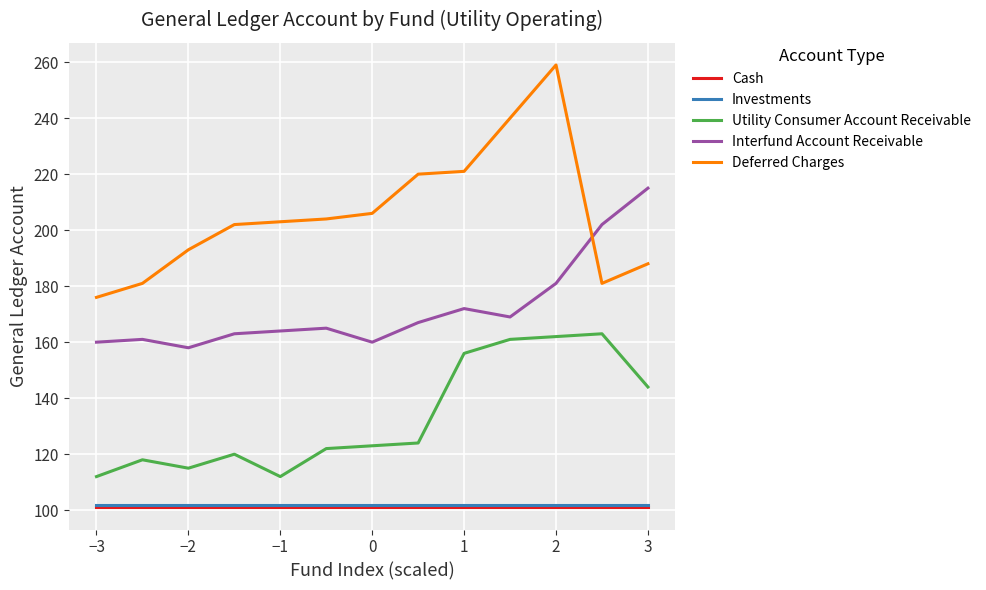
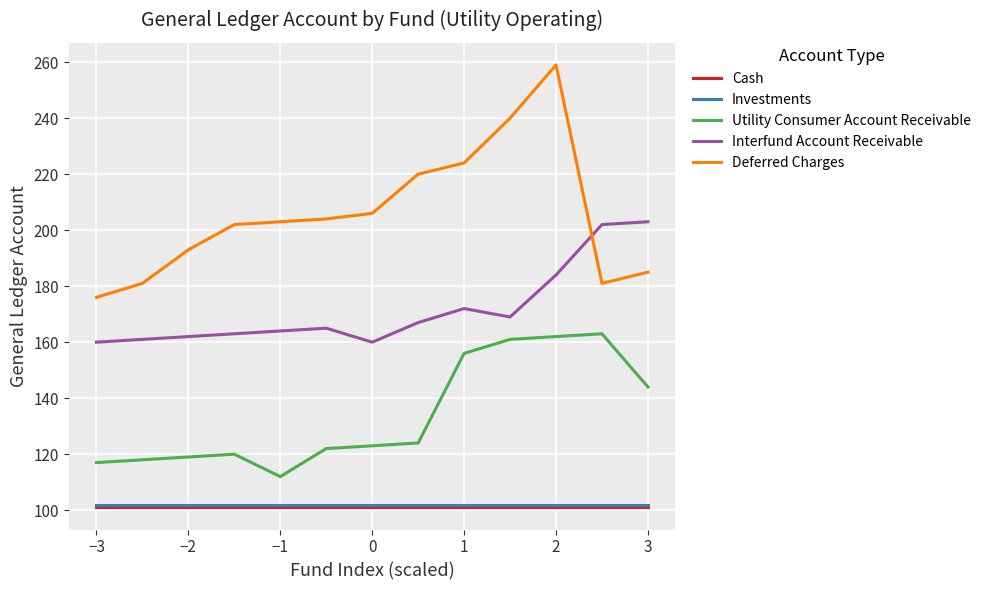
Utility Consumer Account Receivable, −3: 112 -> 117
Utility Consumer Account Receivable, −2: 115 -> 119
Interfund Account Receivable, −2: 158 -> 162
Deferred Charges, 1: 221 -> 224
Interfund Account Receivable, 2: 181 -> 184
Interfund Account Receivable, 3: 215 -> 203
Deferred Charges, 3: 188 -> 185
